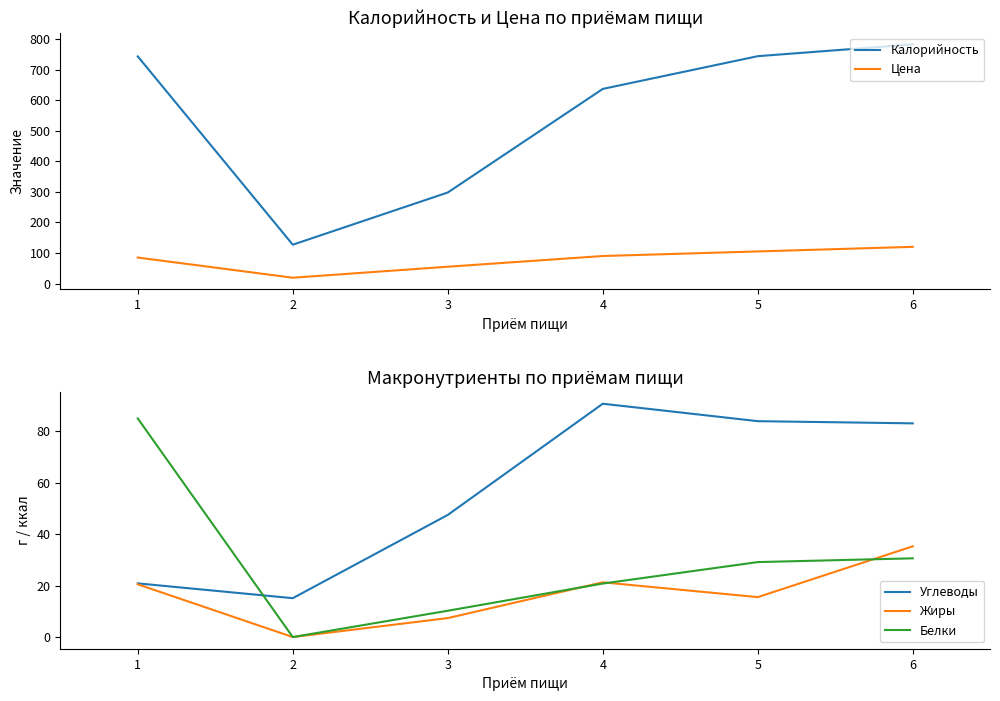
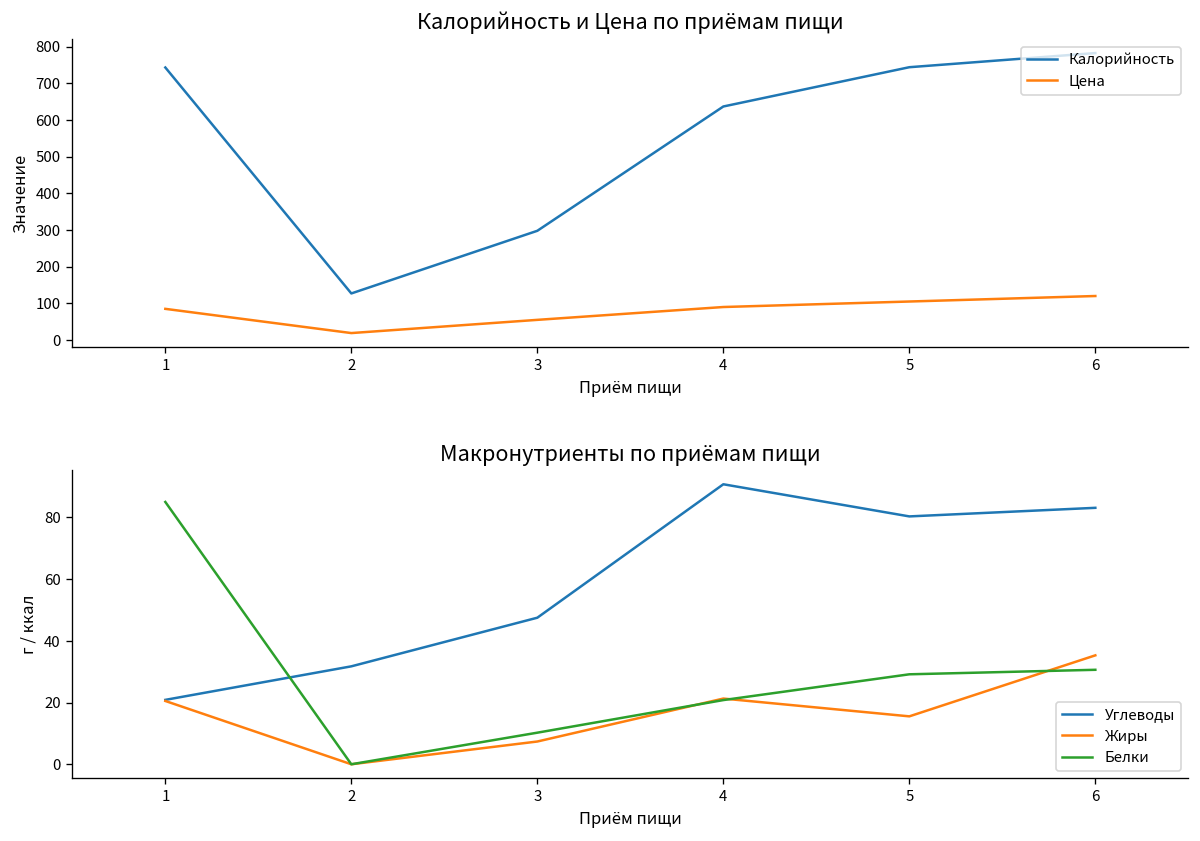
Макронутриенты по приёмам пищи, Углеводы, 2: 15 -> 32
Макронутриенты по приёмам пищи, Углеводы, 5: 84 -> 80
